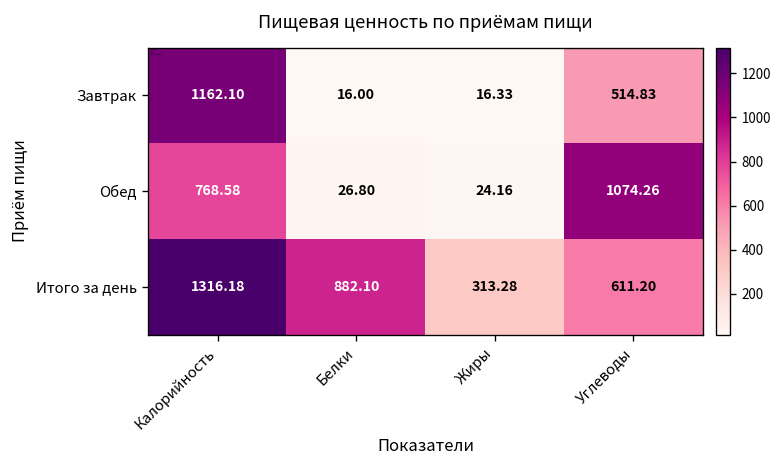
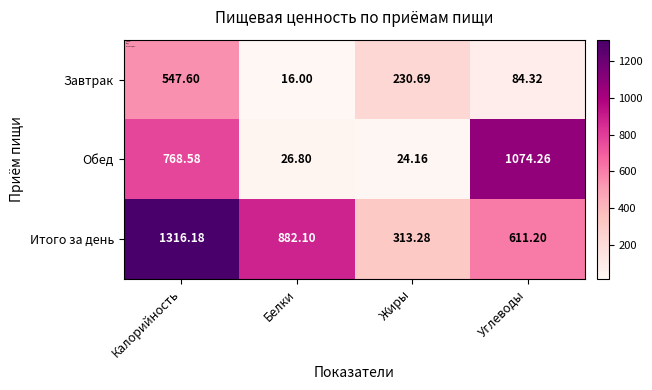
Завтрак, Калорийность: 1162.10 -> 547.60
Завтрак, Жиры: 16.33 -> 230.69
Завтрак, Углеводы: 514.83 -> 84.32
